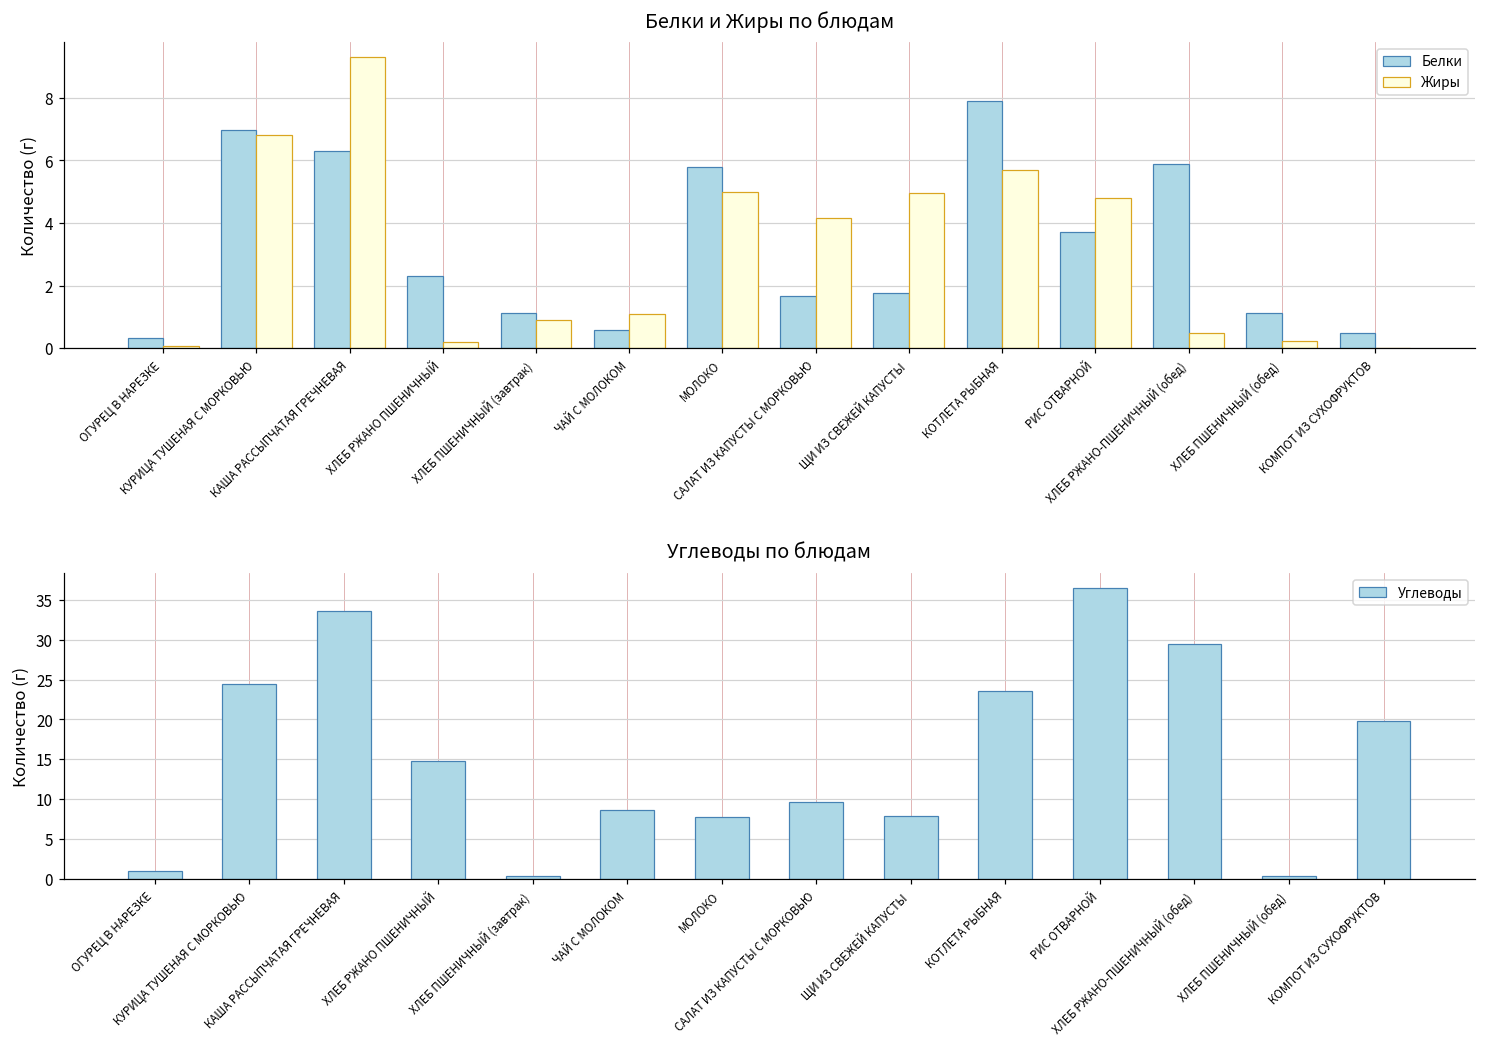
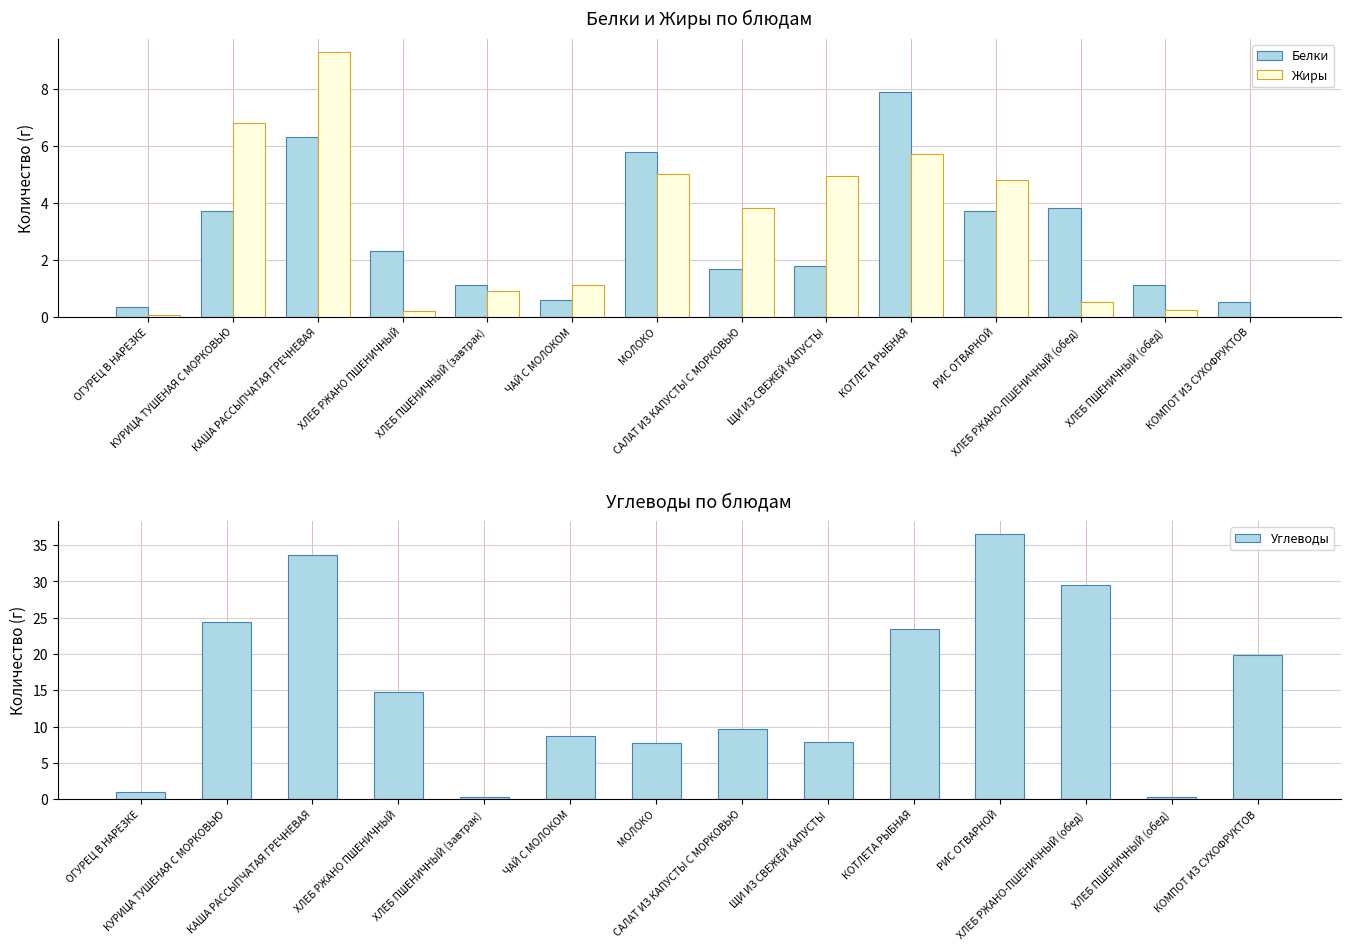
Белки и Жиры по блюдам, Белки, КУРИЦА ТУШЕНАЯ С МОРКОВЬЮ: 7.0 -> 3.7
Белки и Жиры по блюдам, Жиры, САЛАТ ИЗ КАПУСТЫ С МОРКОВЬЮ: 4.2 -> 3.8
Белки и Жиры по блюдам, Белки, ХЛЕБ РЖАНО-ПШЕНИЧНЫЙ (обед): 5.9 -> 3.8
